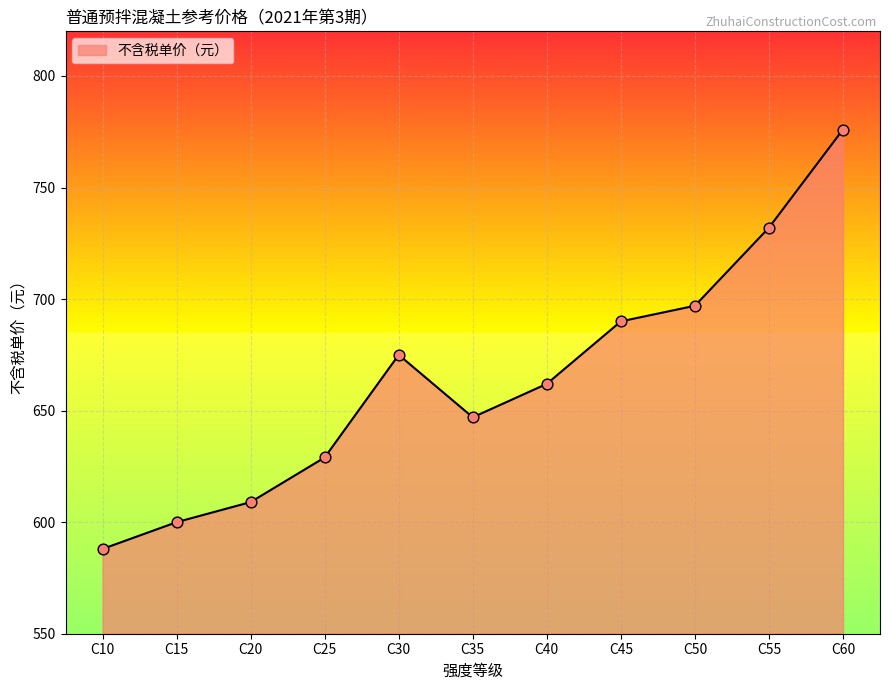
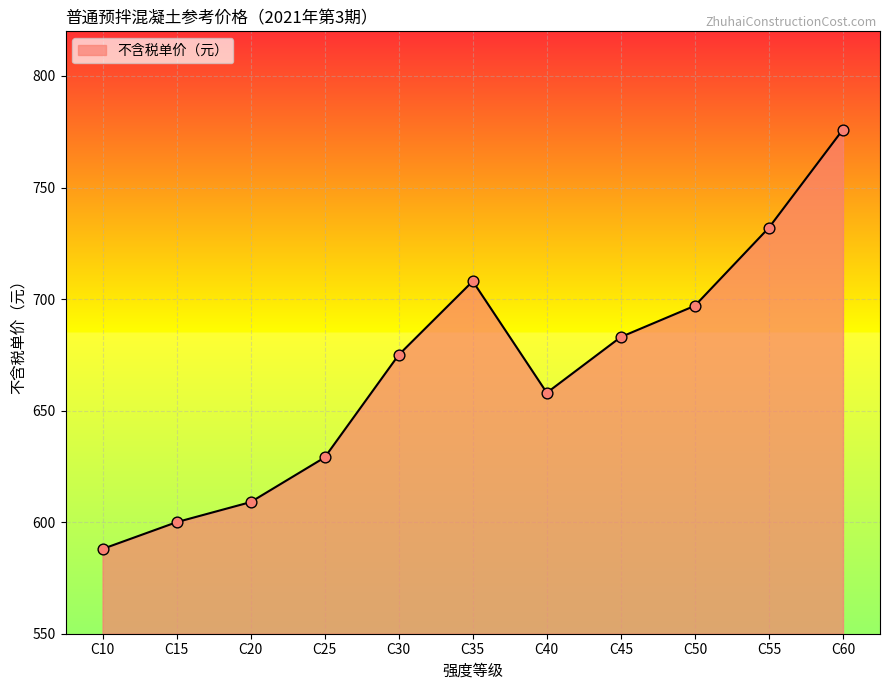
C35: 647 -> 708
C40: 662 -> 658
C45: 690 -> 683
